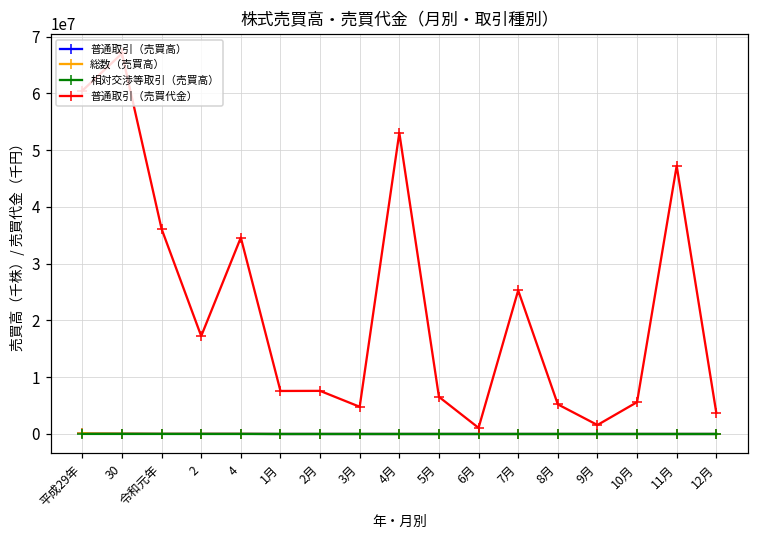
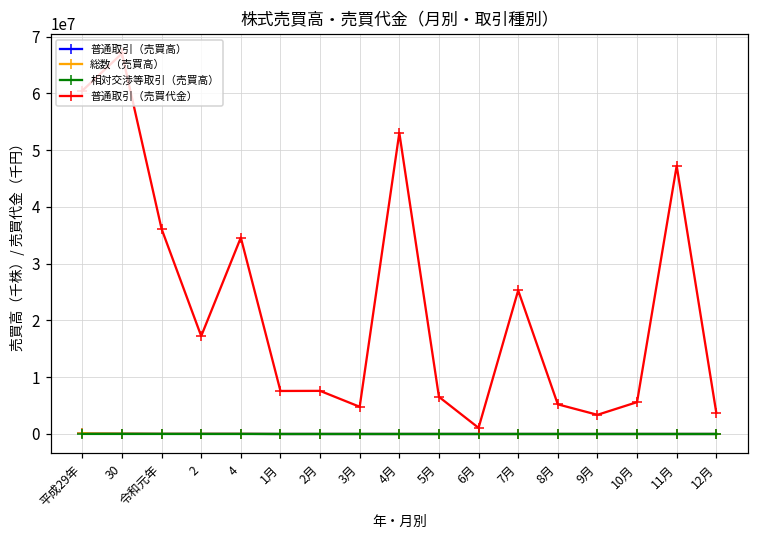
普通取引（売買代金）, 9月: 2000000 -> 3000000
